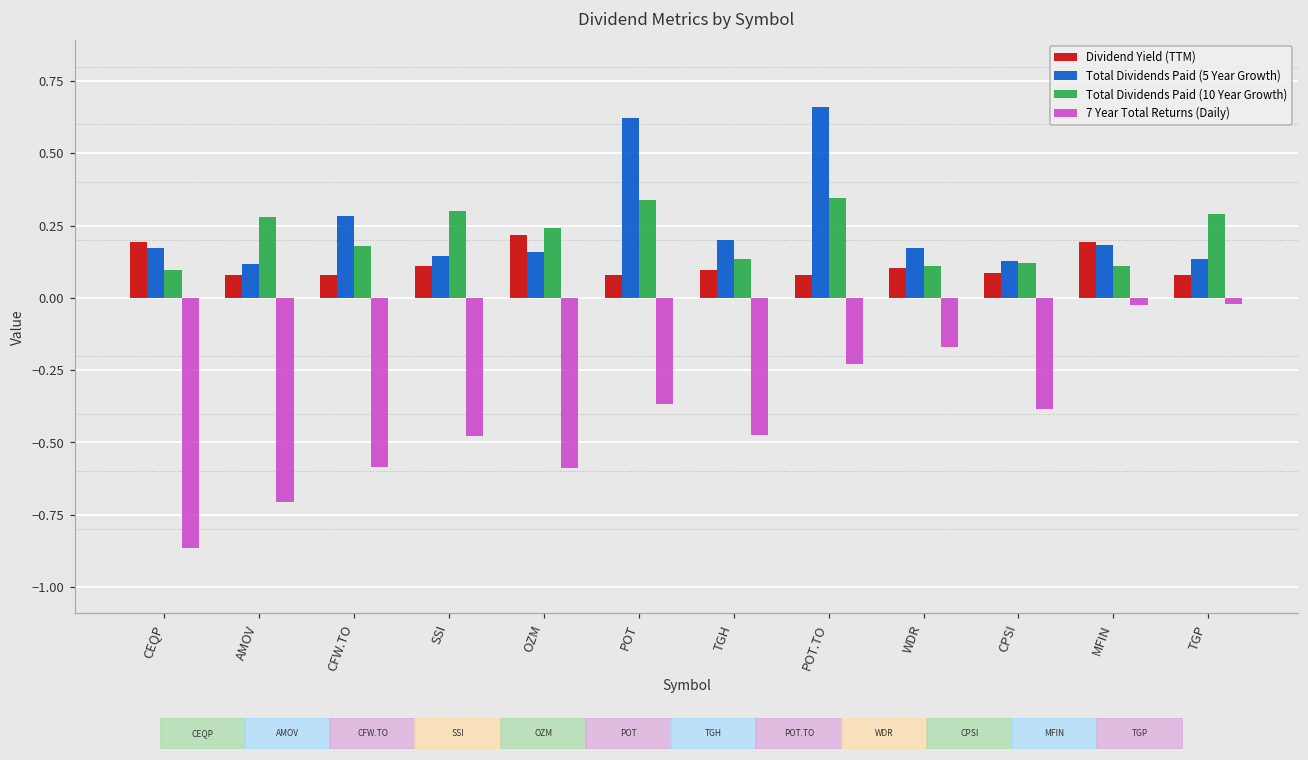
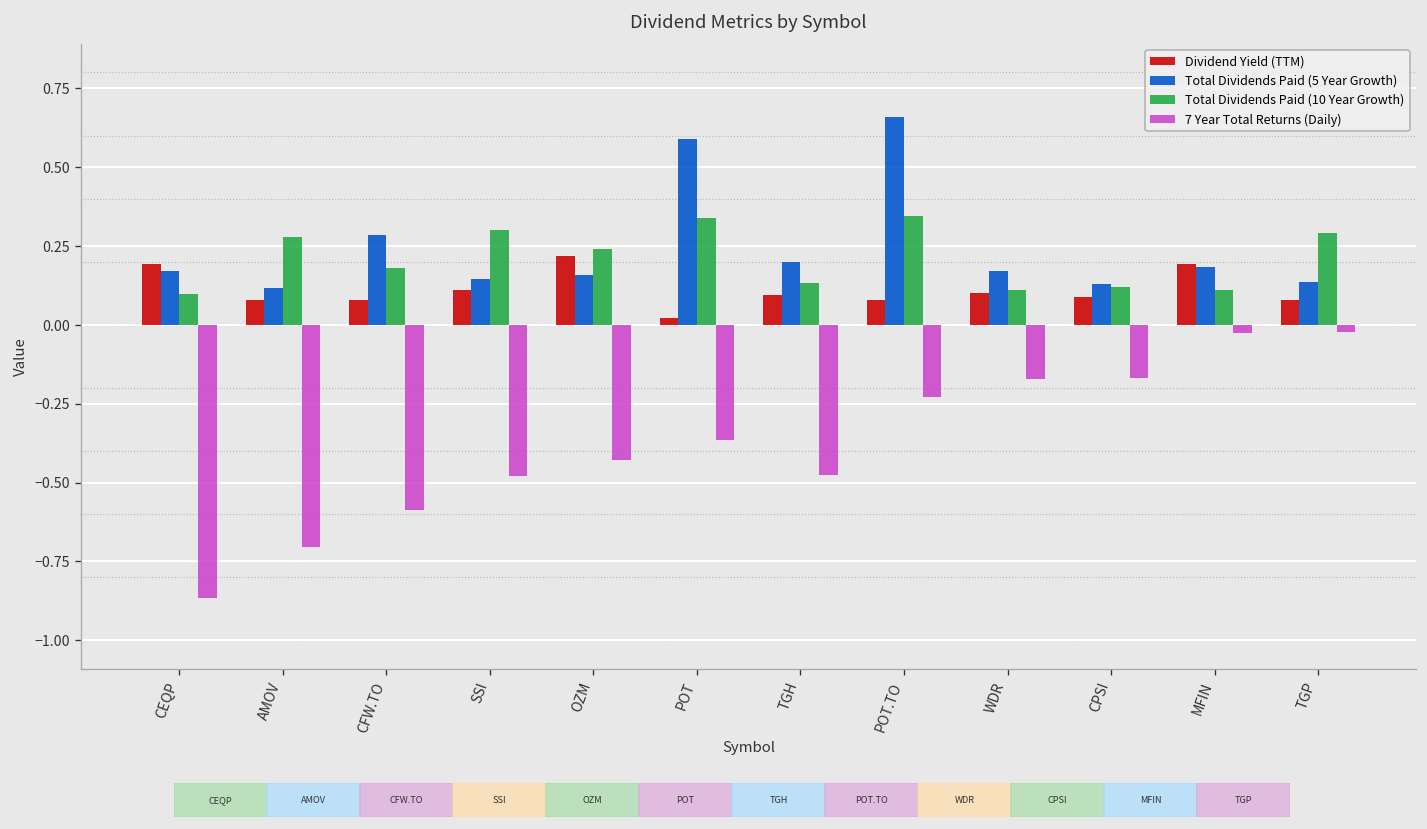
7 Year Total Returns (Daily), OZM: -0.59 -> -0.43
Dividend Yield (TTM), POT: 0.08 -> 0.02
Total Dividends Paid (5 Year Growth), POT: 0.62 -> 0.59
7 Year Total Returns (Daily), CPSI: -0.38 -> -0.17
